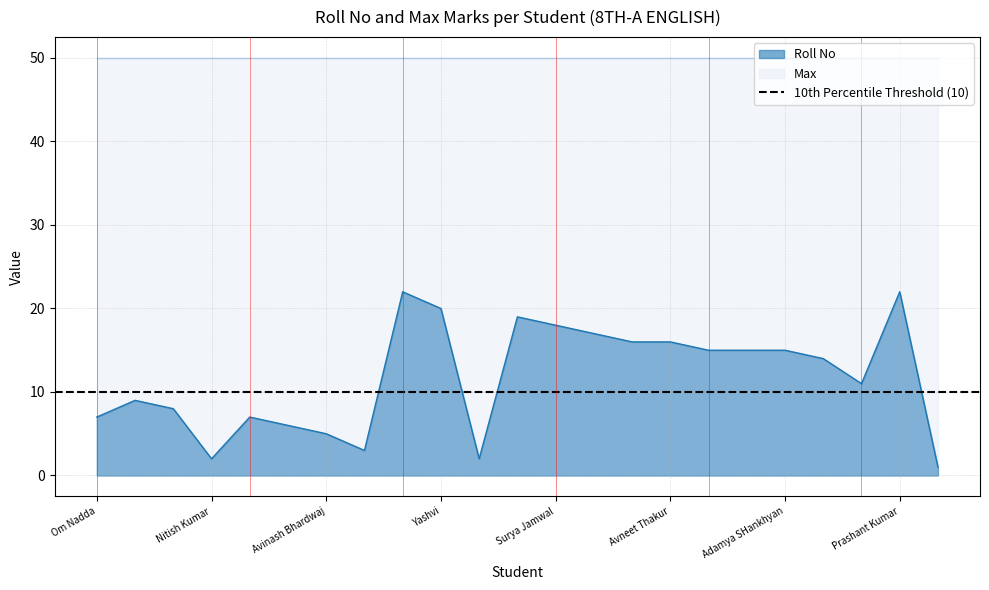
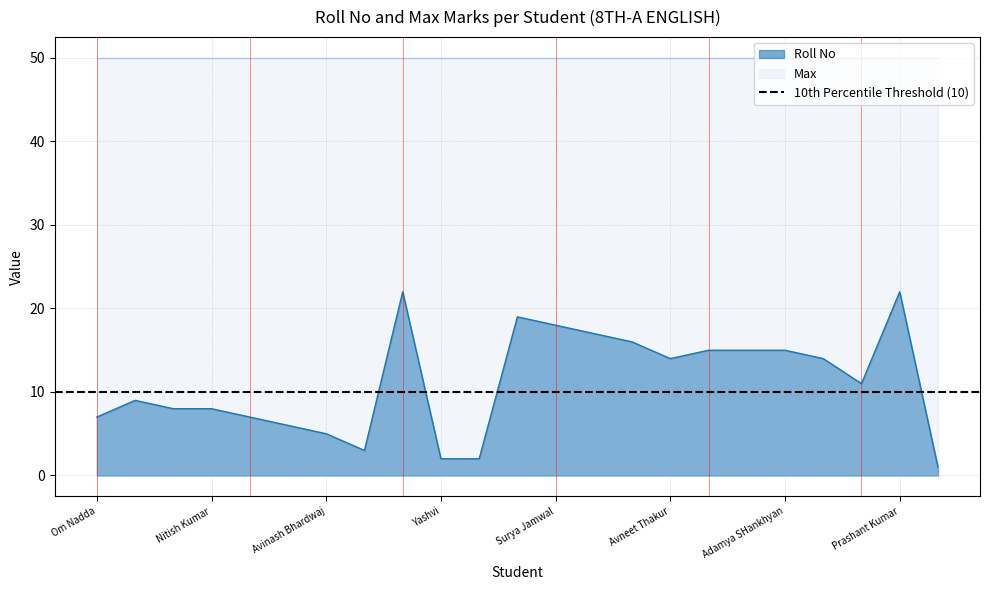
Roll No, Nitish Kumar: 2 -> 8
Roll No, Yashvi: 20 -> 2
Roll No, Avneet Thakur: 16 -> 14
